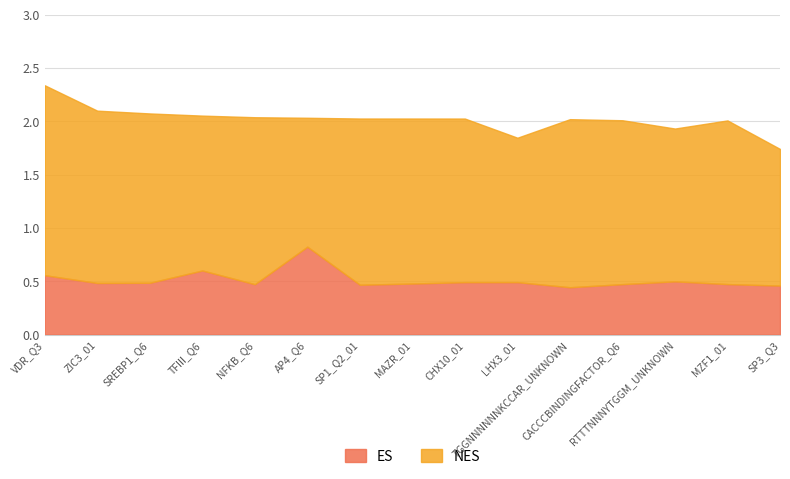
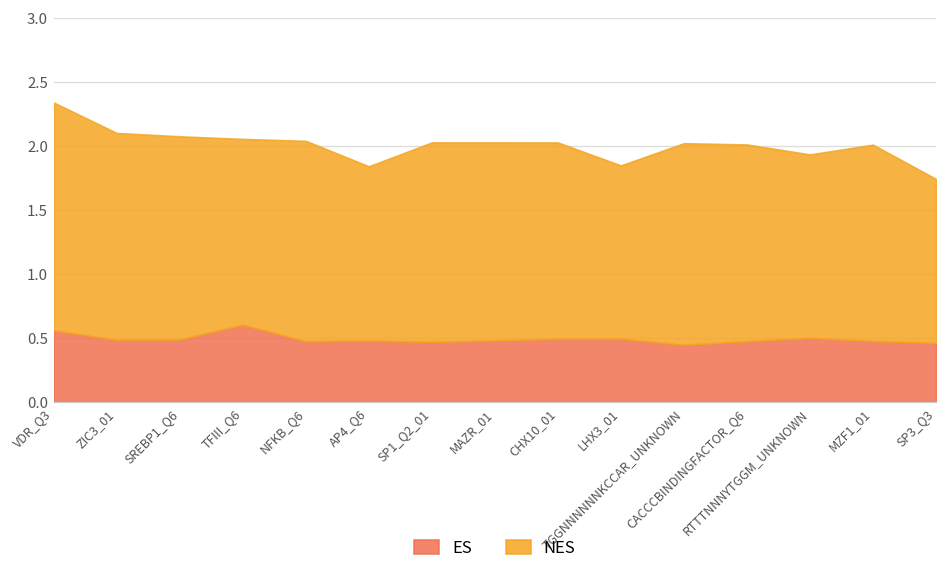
ES, AP4_Q6: 0.82 -> 0.48
NES, AP4_Q6: 2.03 -> 1.84
